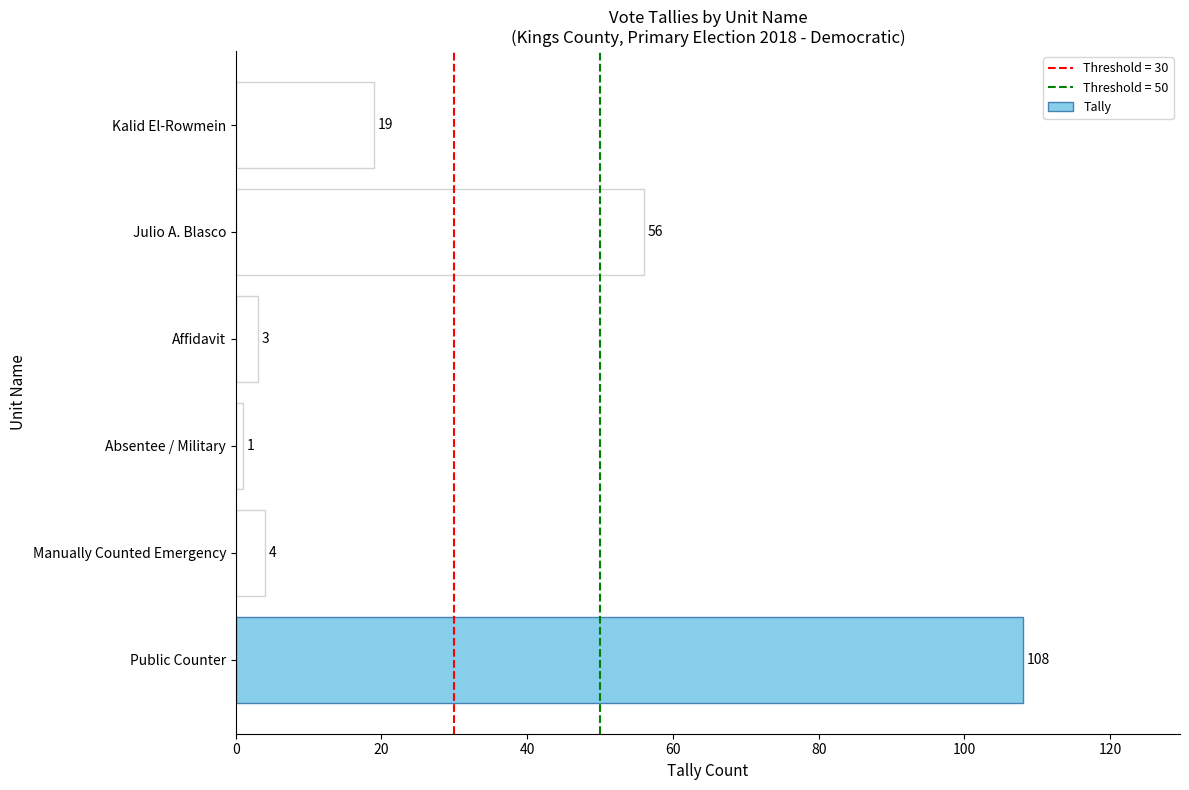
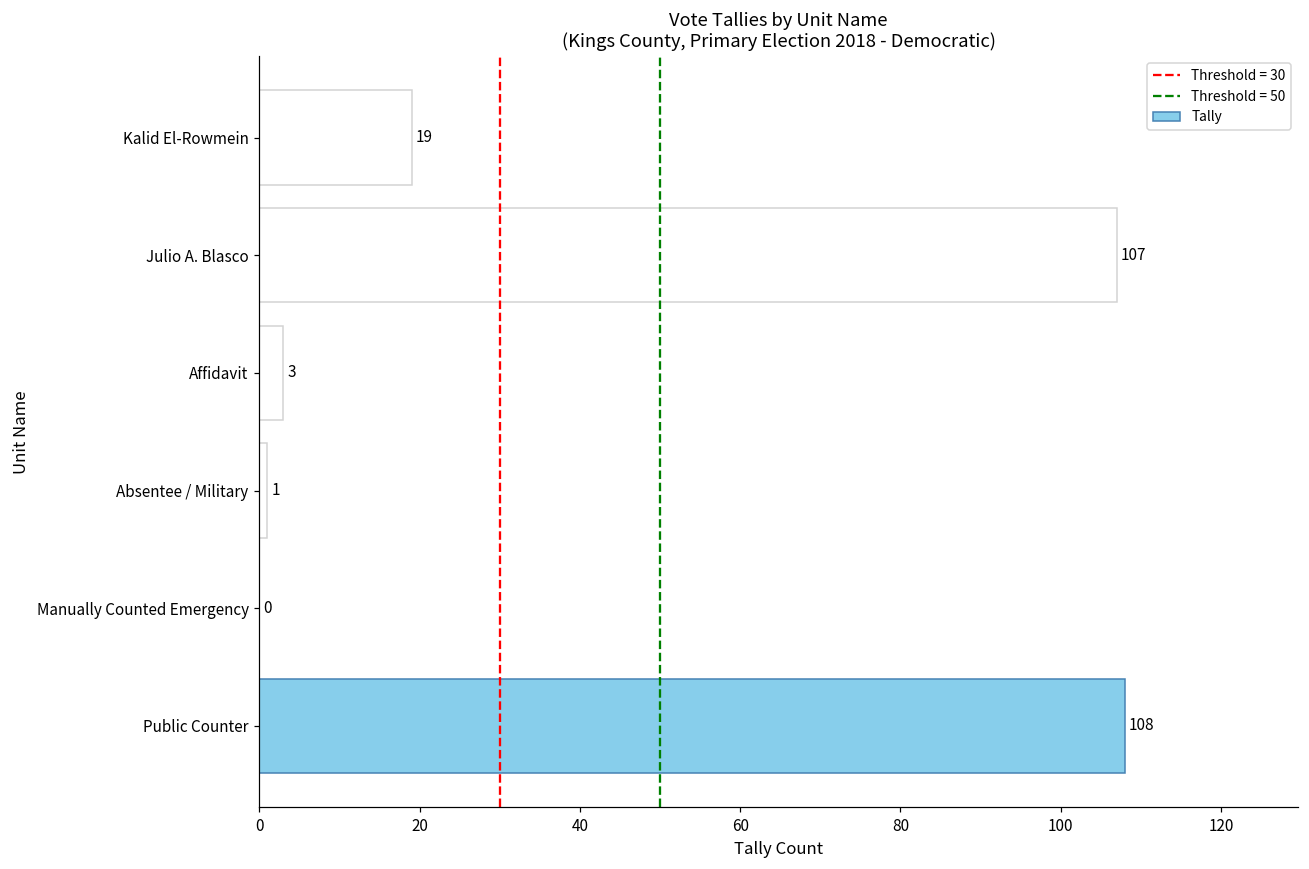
Julio A. Blasco: 56 -> 107
Manually Counted Emergency: 4 -> 0
